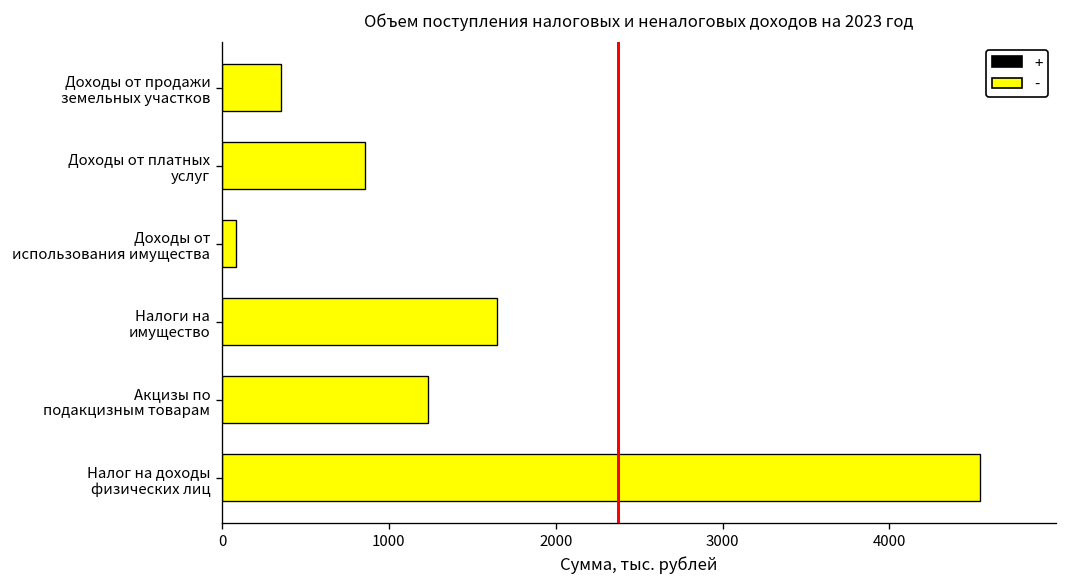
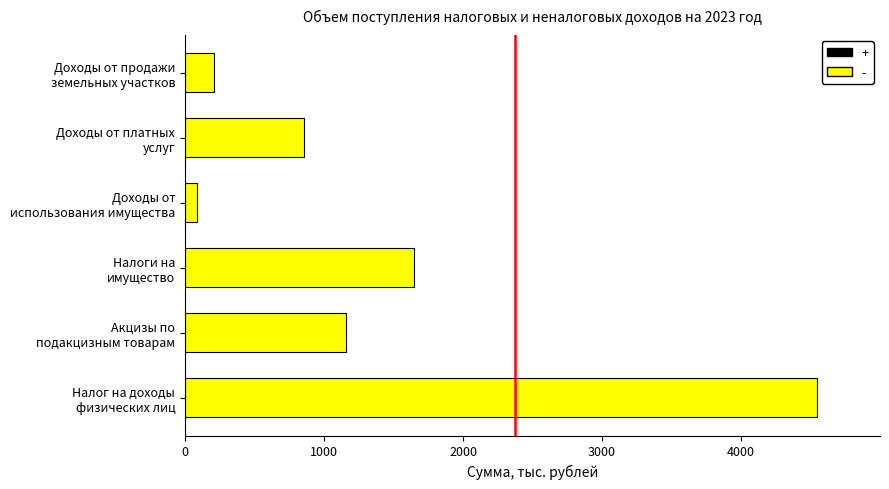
Доходы от продажи земельных участков: 360 -> 210
Акцизы по подакцизным товарам: 1240 -> 1160
